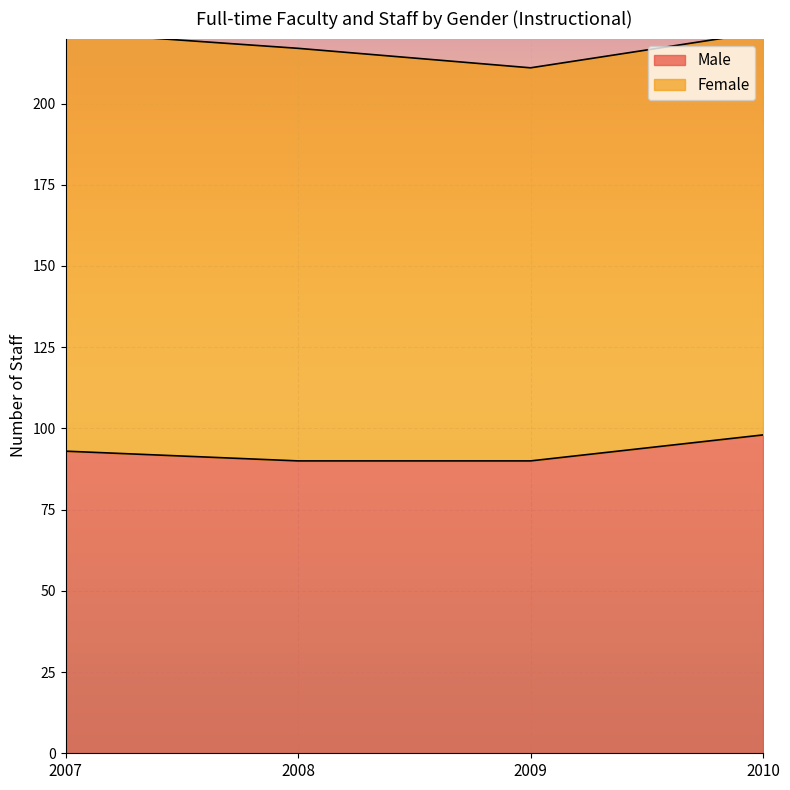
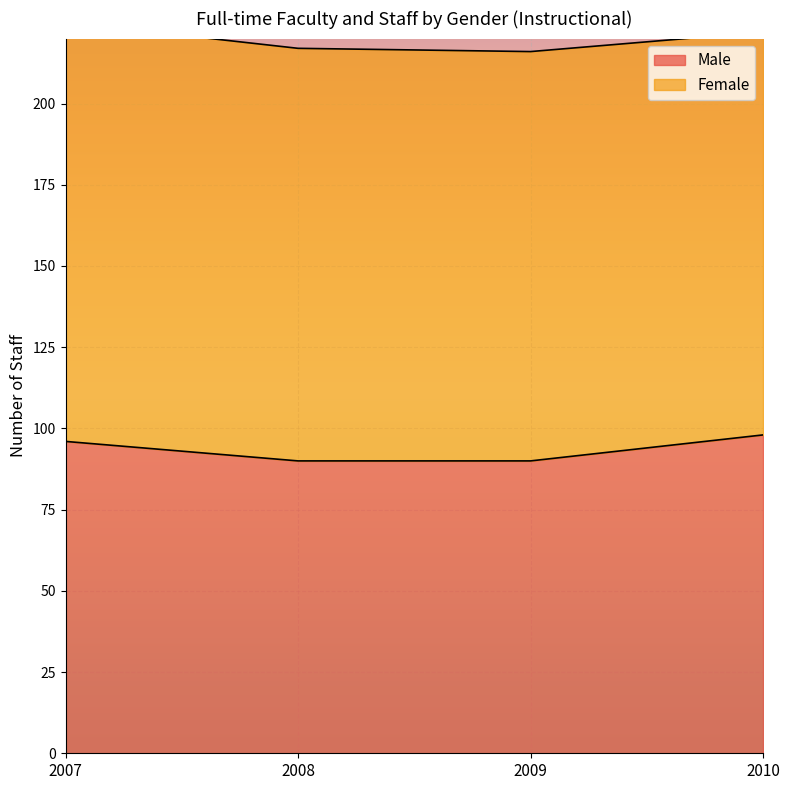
Male, 2007: 93 -> 96
Female, 2009: 121 -> 126
